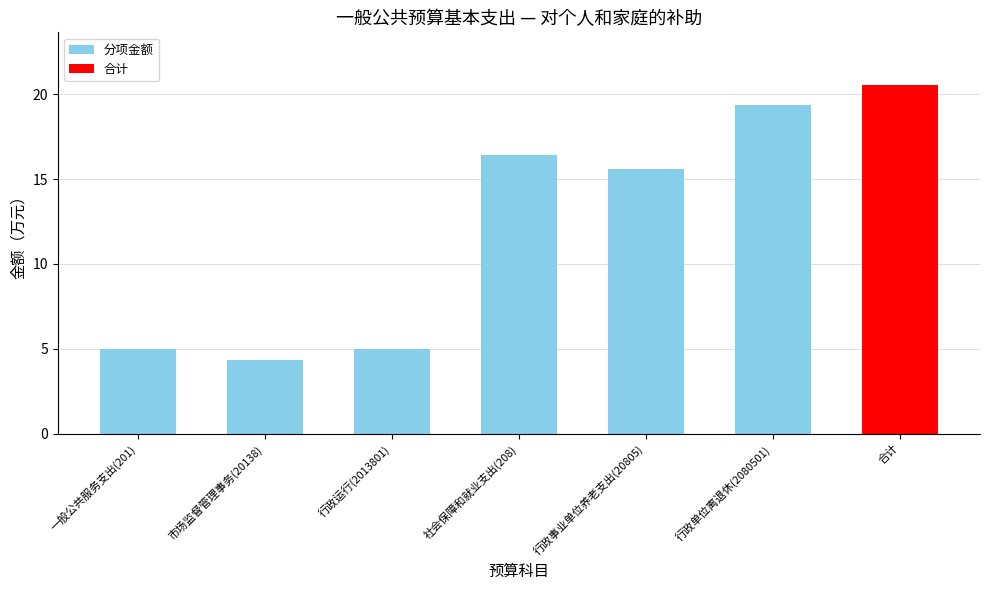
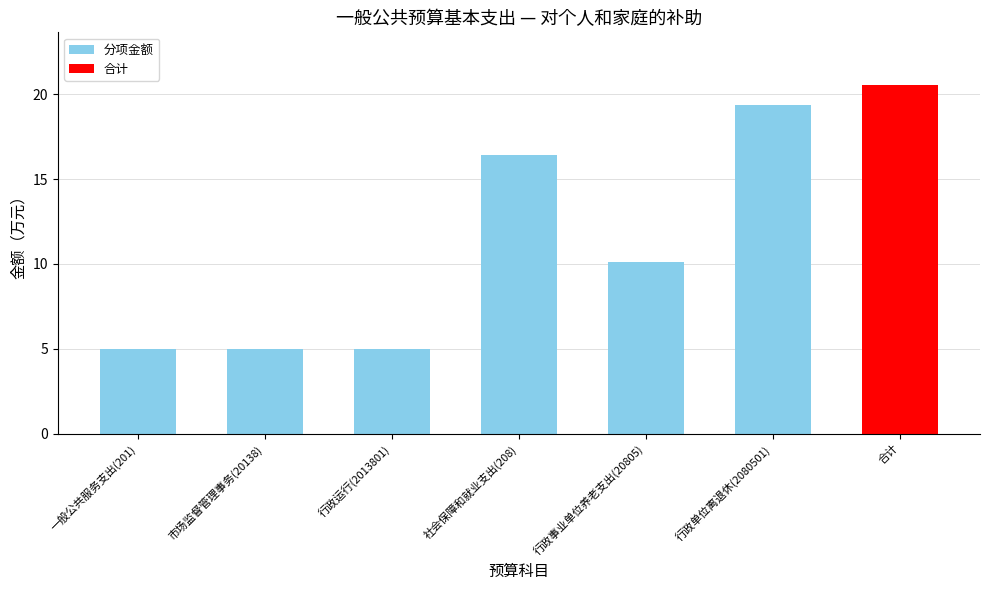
市场监督管理事务(20138): 4.3 -> 5.0
行政事业单位养老支出(20805): 15.6 -> 10.1
